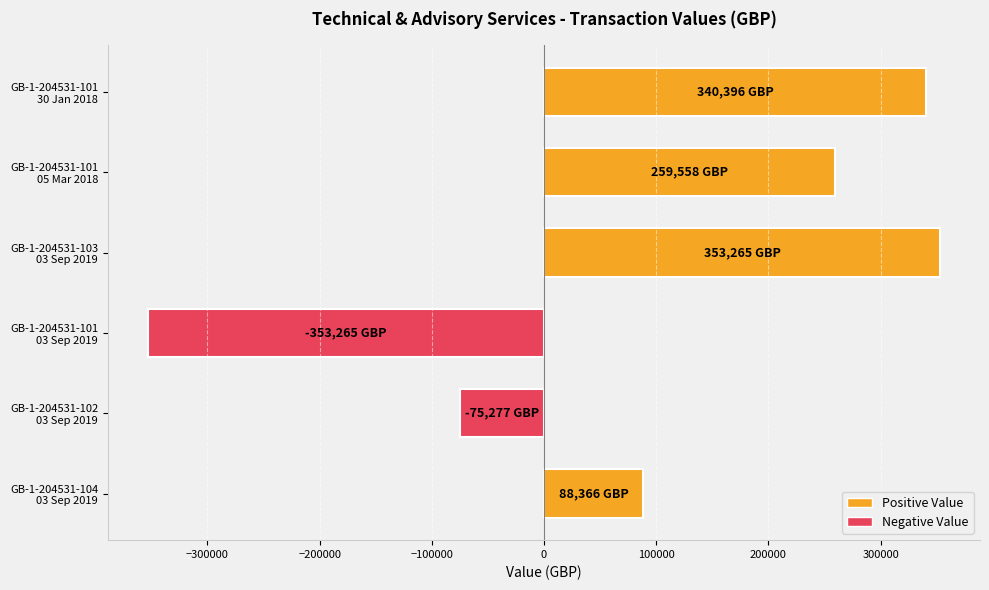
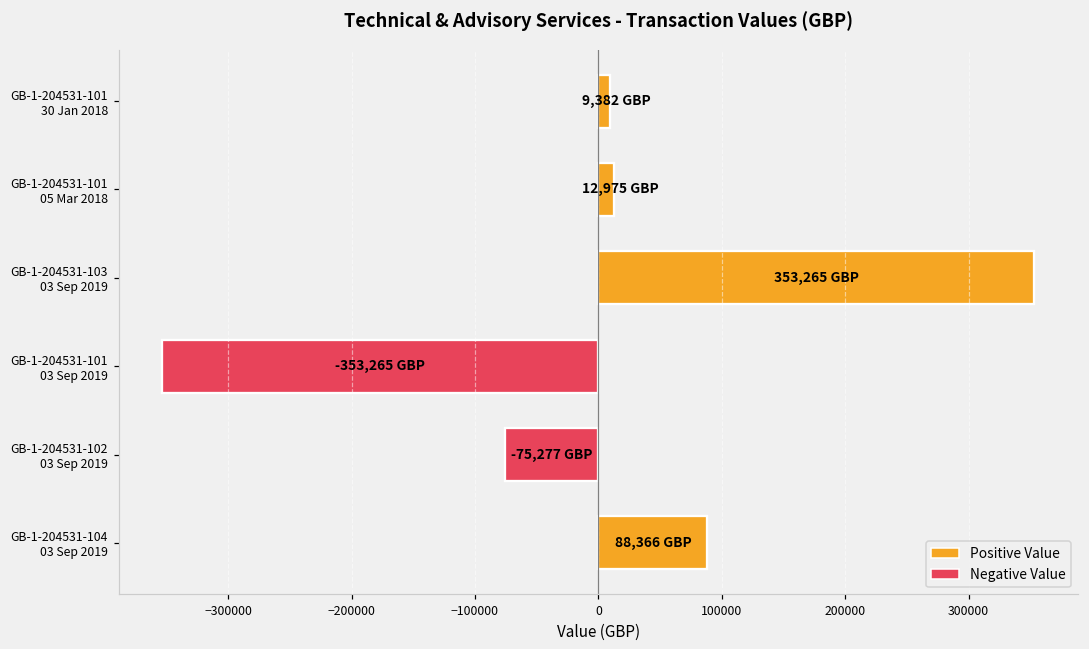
GB-1-204531-101 30 Jan 2018: 340,396 -> 9,382
GB-1-204531-101 05 Mar 2018: 259,558 -> 12,975
